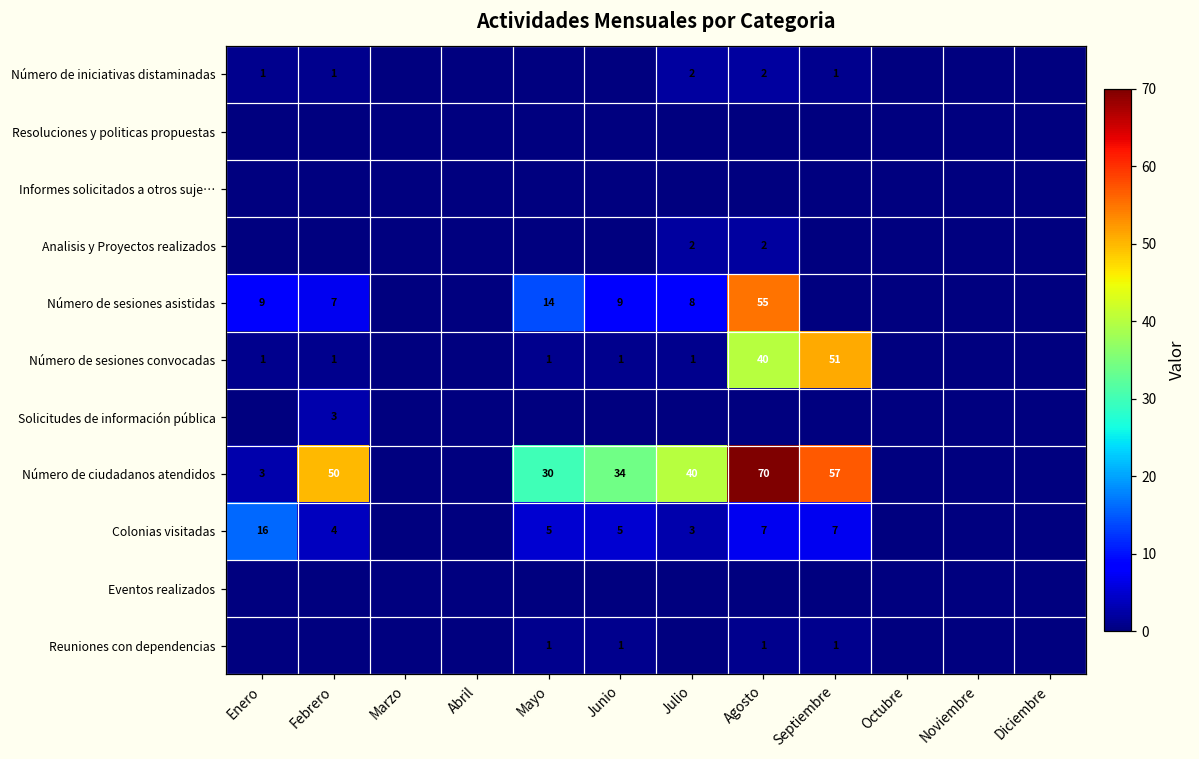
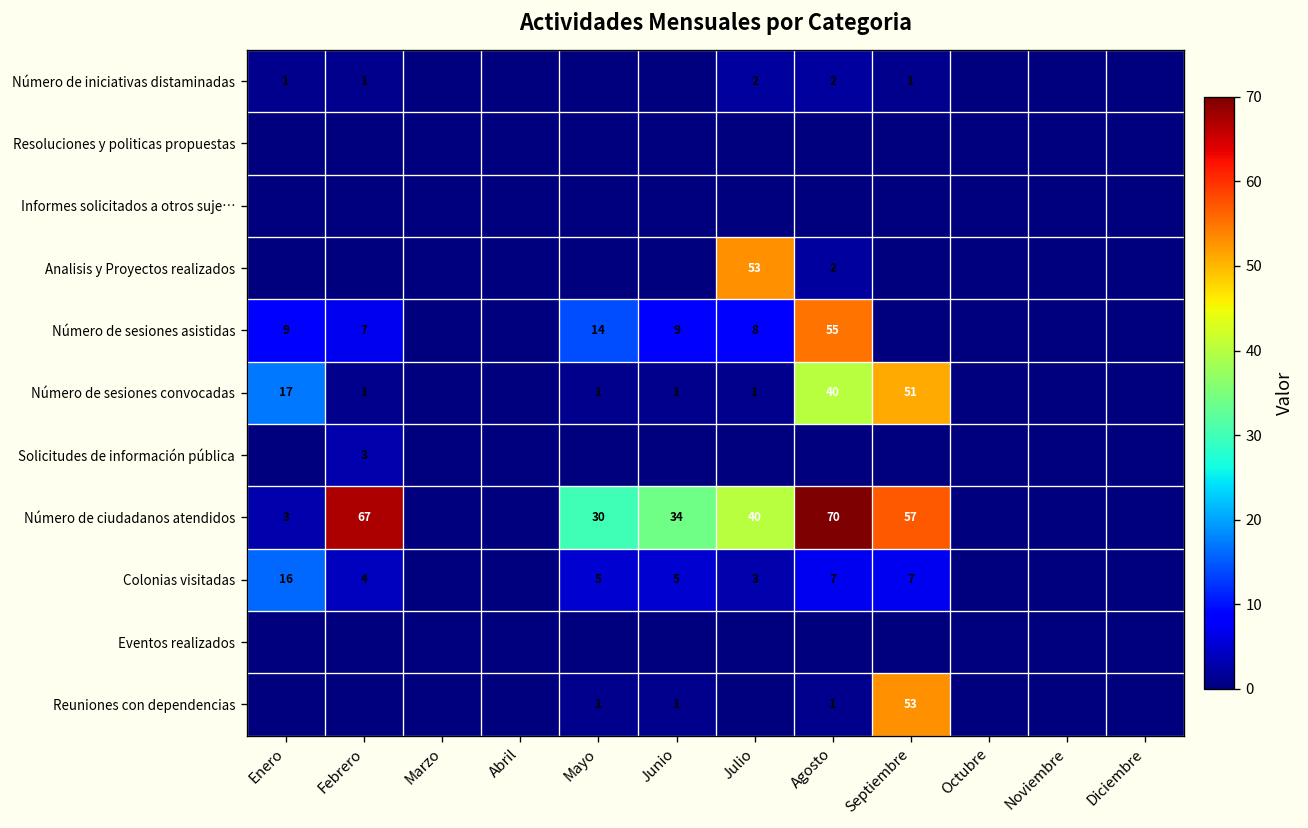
Analisis y Proyectos realizados, Julio: 2 -> 53
Número de sesiones convocadas, Enero: 1 -> 17
Número de ciudadanos atendidos, Febrero: 50 -> 67
Reuniones con dependencias, Septiembre: 1 -> 53
